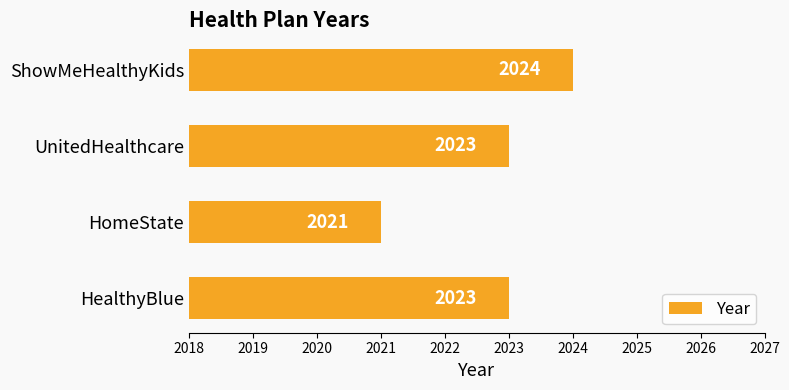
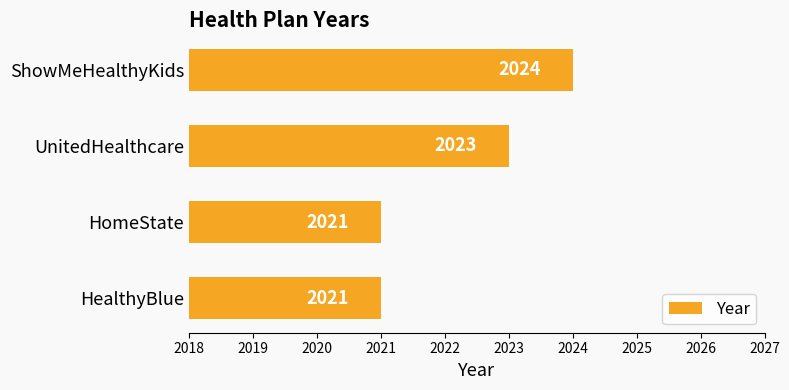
HealthyBlue: 2023 -> 2021
